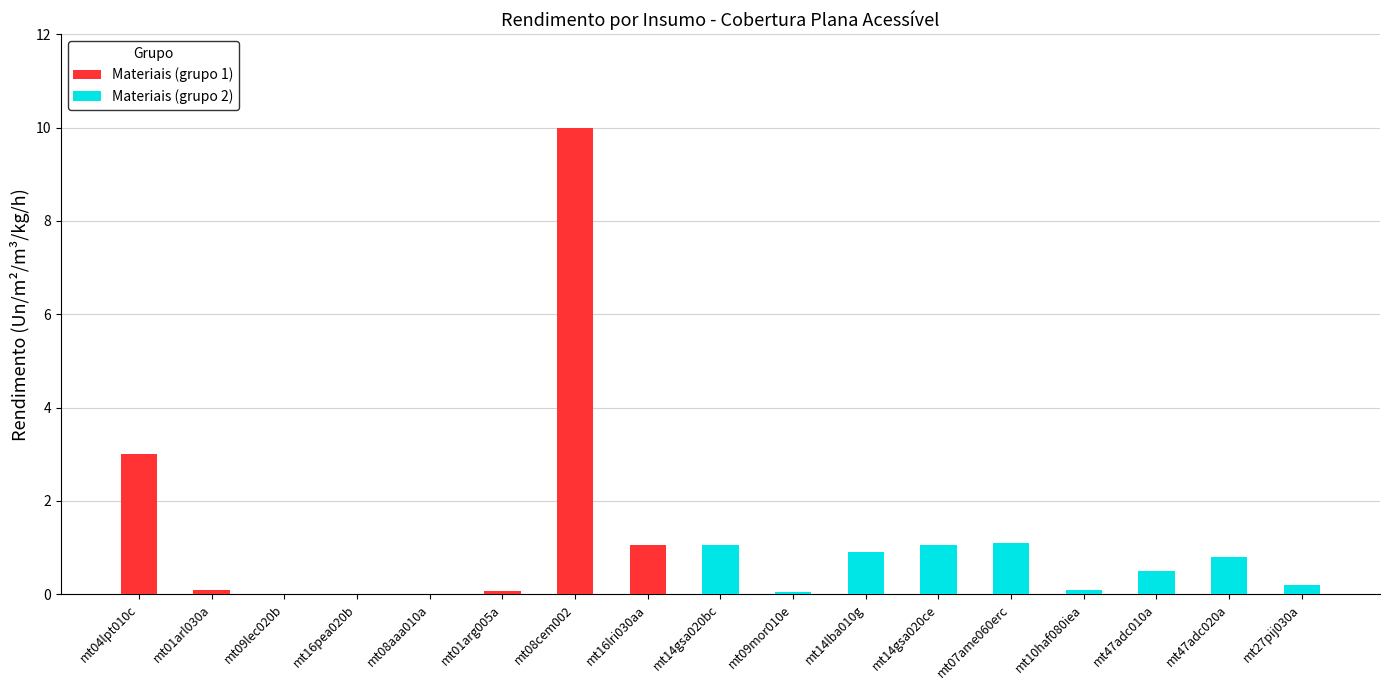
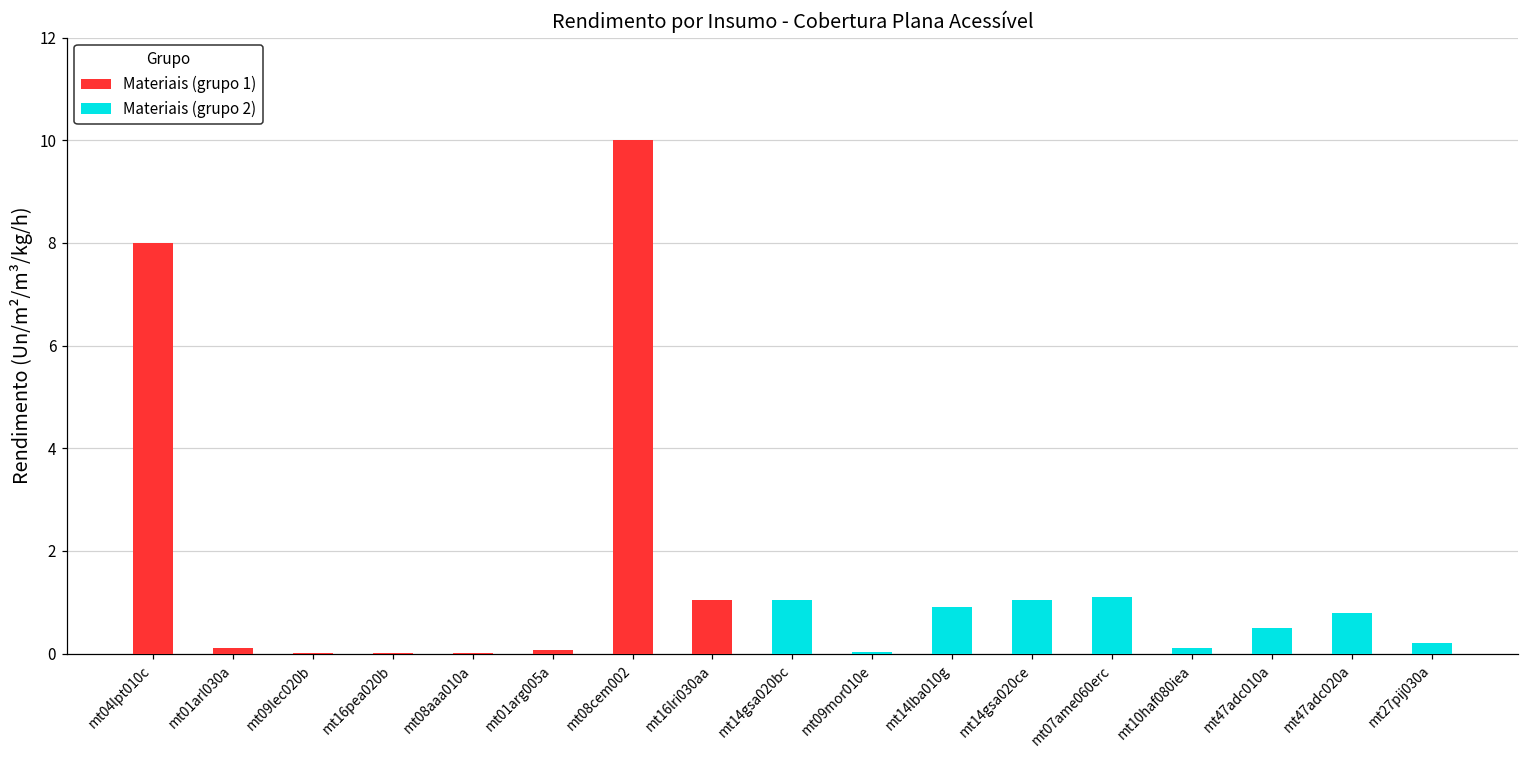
Materiais (grupo 1), mt04lpt010c: 3 -> 8
